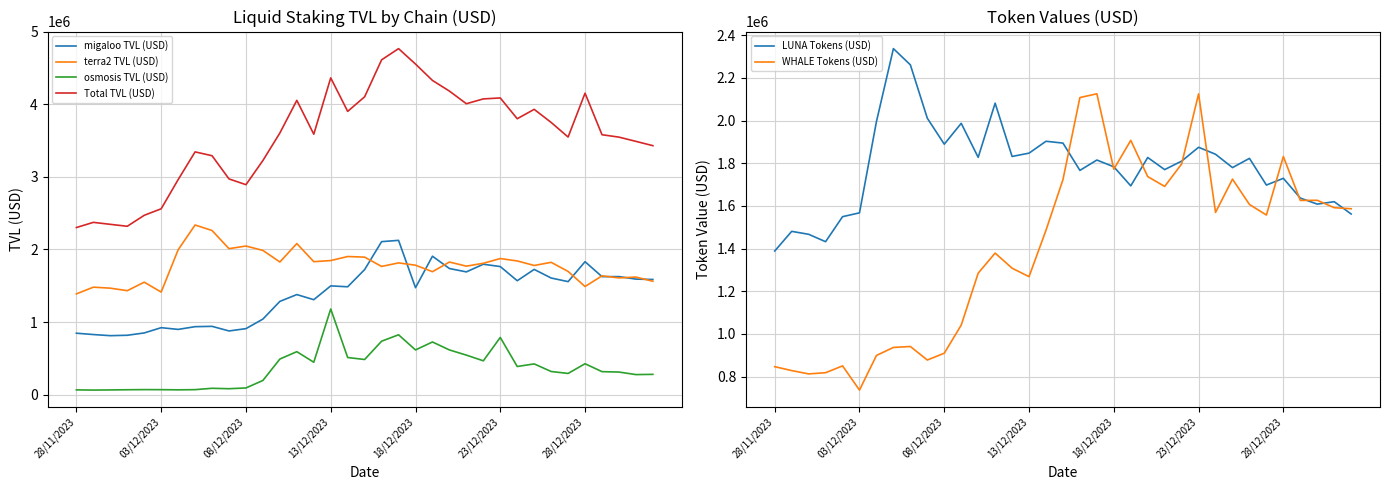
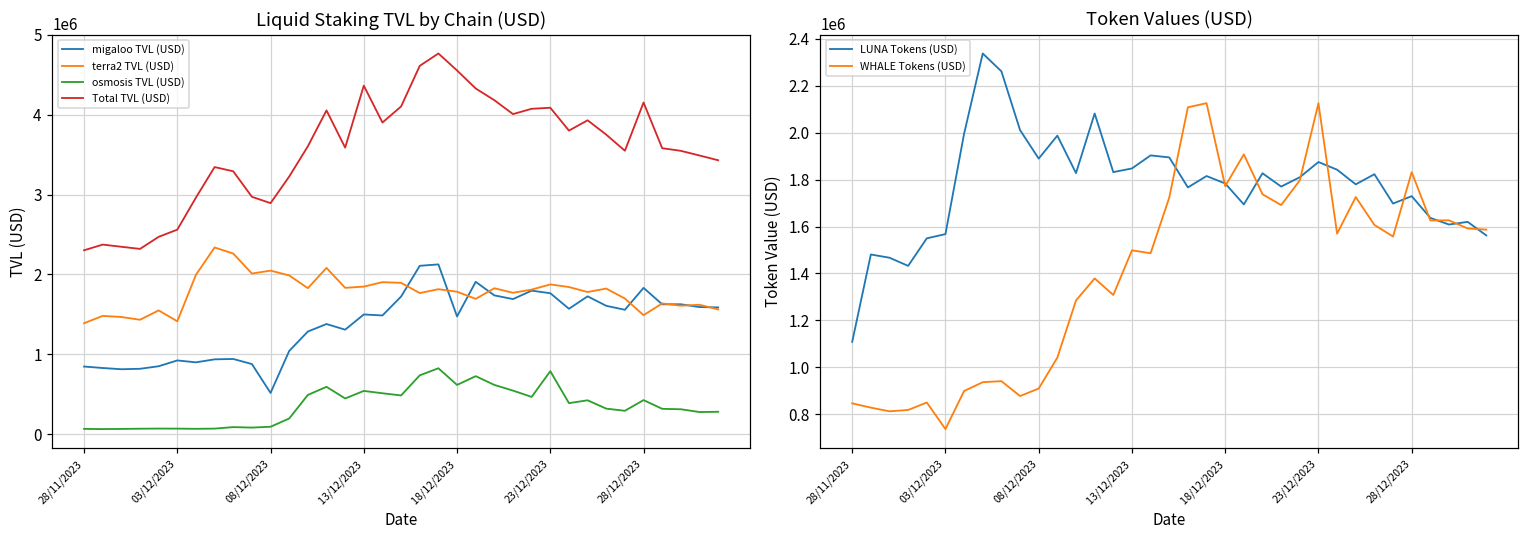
Liquid Staking TVL by Chain (USD), migaloo TVL (USD), 08/12/2023: 900000 -> 500000
Liquid Staking TVL by Chain (USD), osmosis TVL (USD), 13/12/2023: 1200000 -> 500000
Token Values (USD), LUNA Tokens (USD), 28/11/2023: 1390000 -> 1110000
Token Values (USD), WHALE Tokens (USD), 13/12/2023: 1270000 -> 1500000
